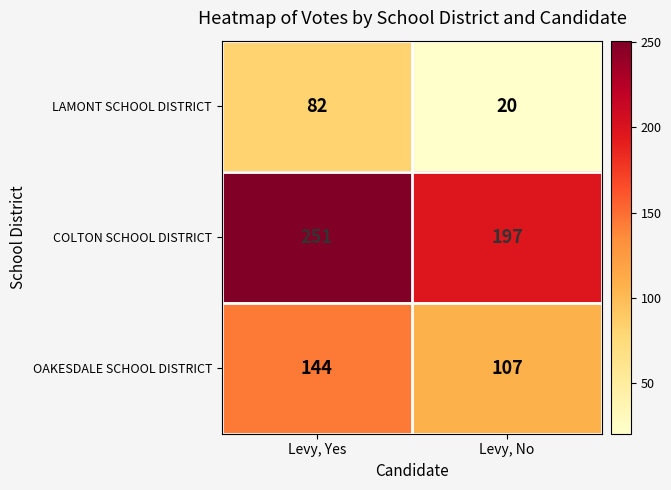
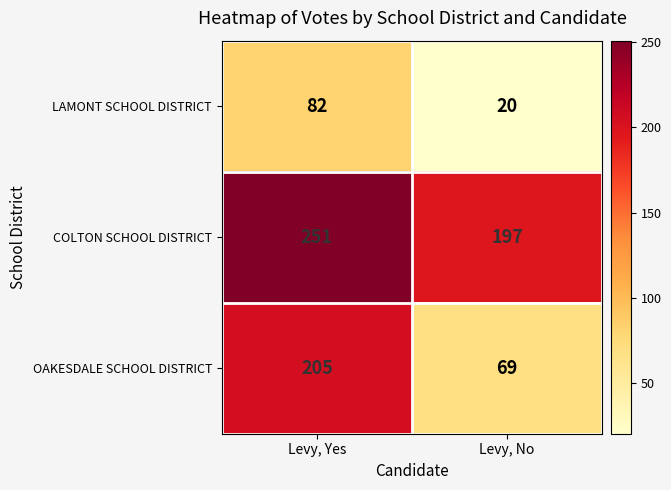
OAKESDALE SCHOOL DISTRICT, Levy, Yes: 144 -> 205
OAKESDALE SCHOOL DISTRICT, Levy, No: 107 -> 69
